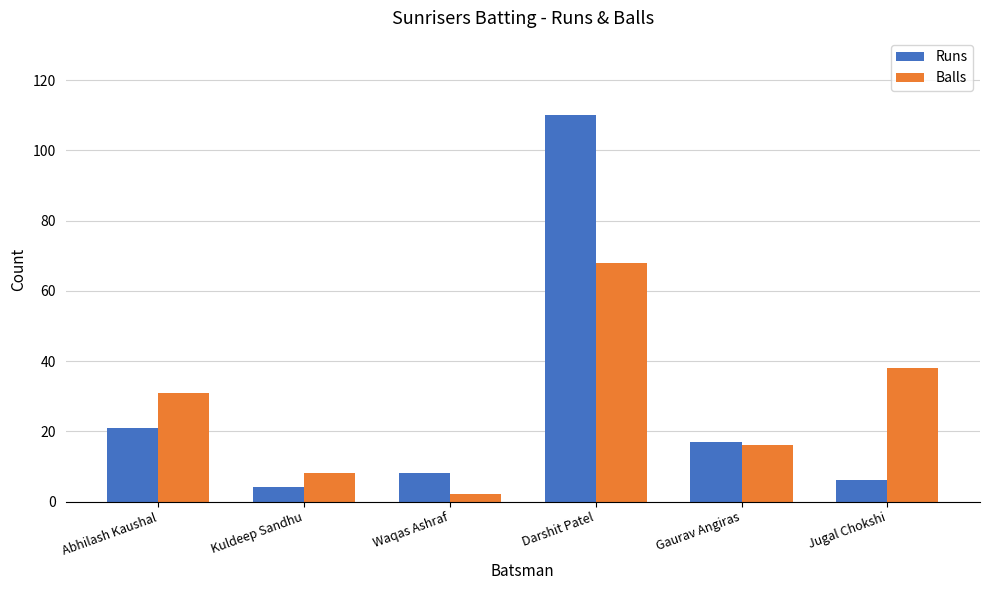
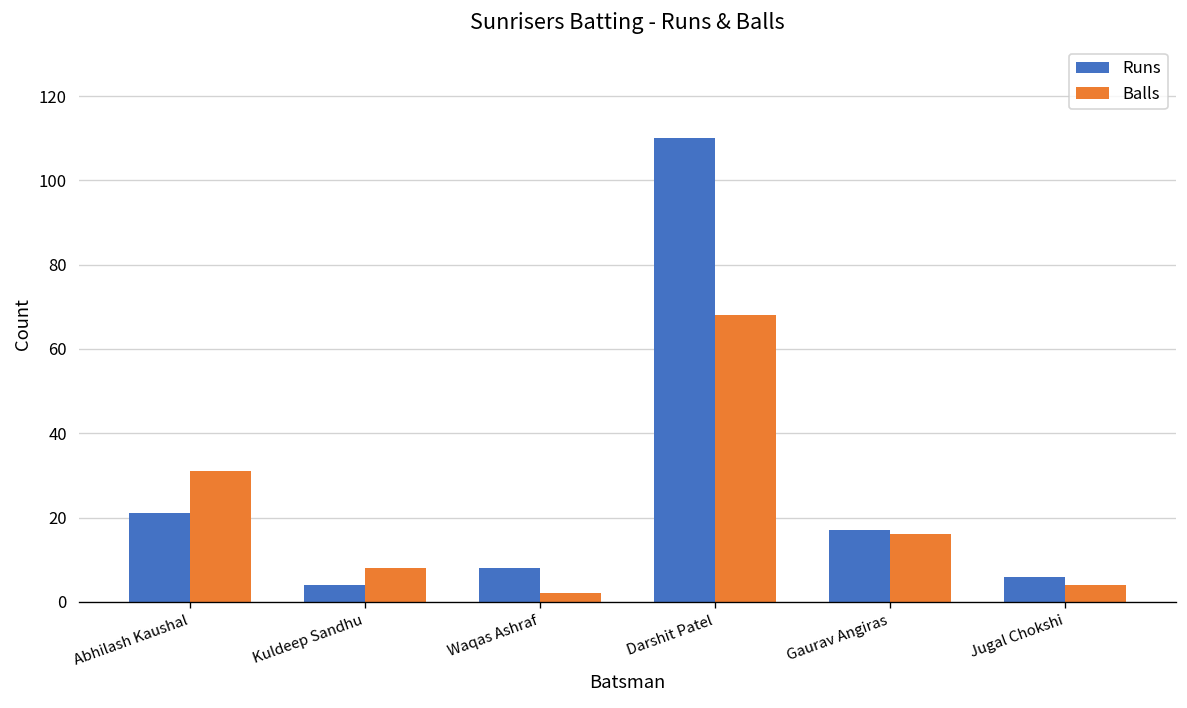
Balls, Jugal Chokshi: 38 -> 4
